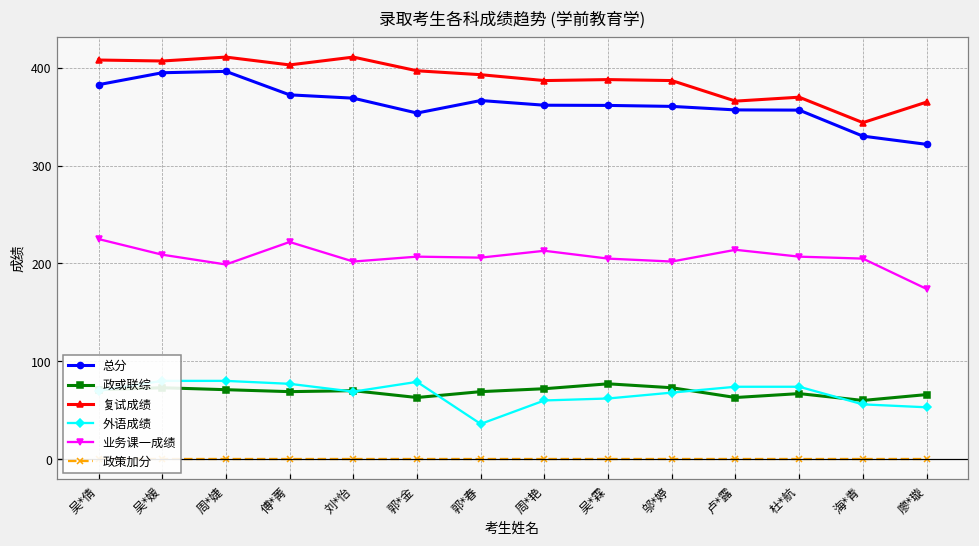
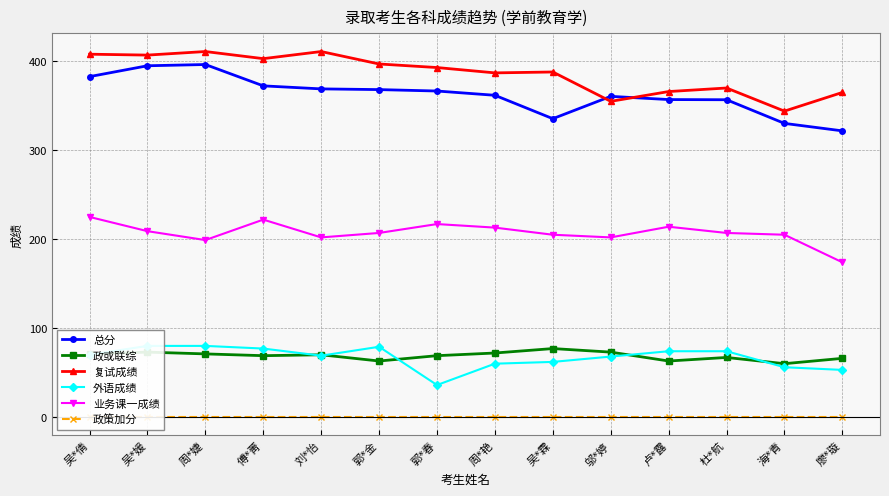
总分, 郭*金: 350 -> 370
业务课一成绩, 郭*春: 210 -> 220
总分, 吴*霖: 360 -> 340
复试成绩, 邬*婷: 390 -> 360
